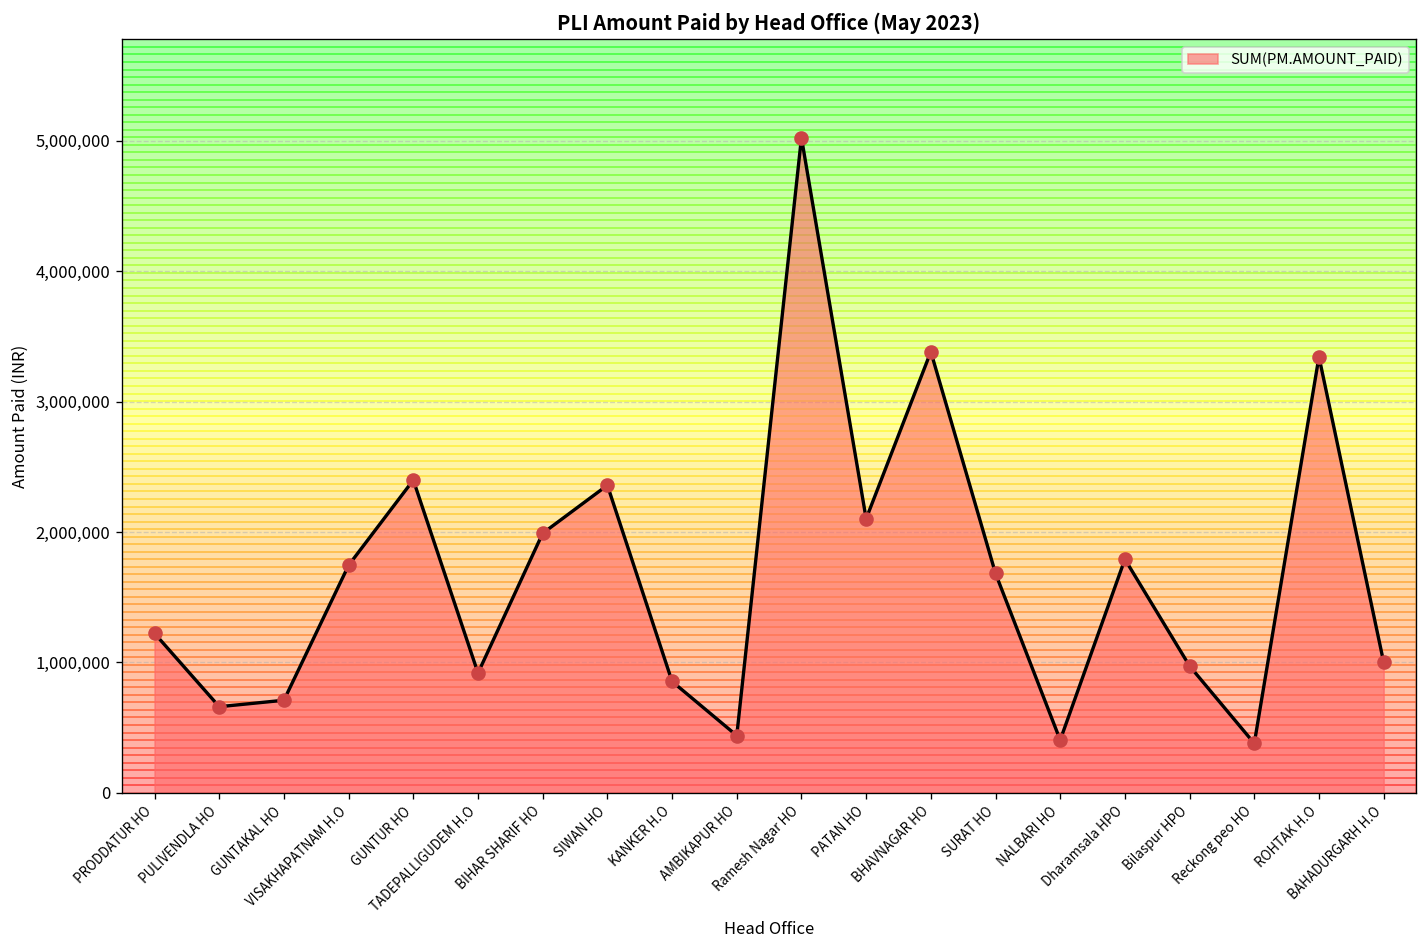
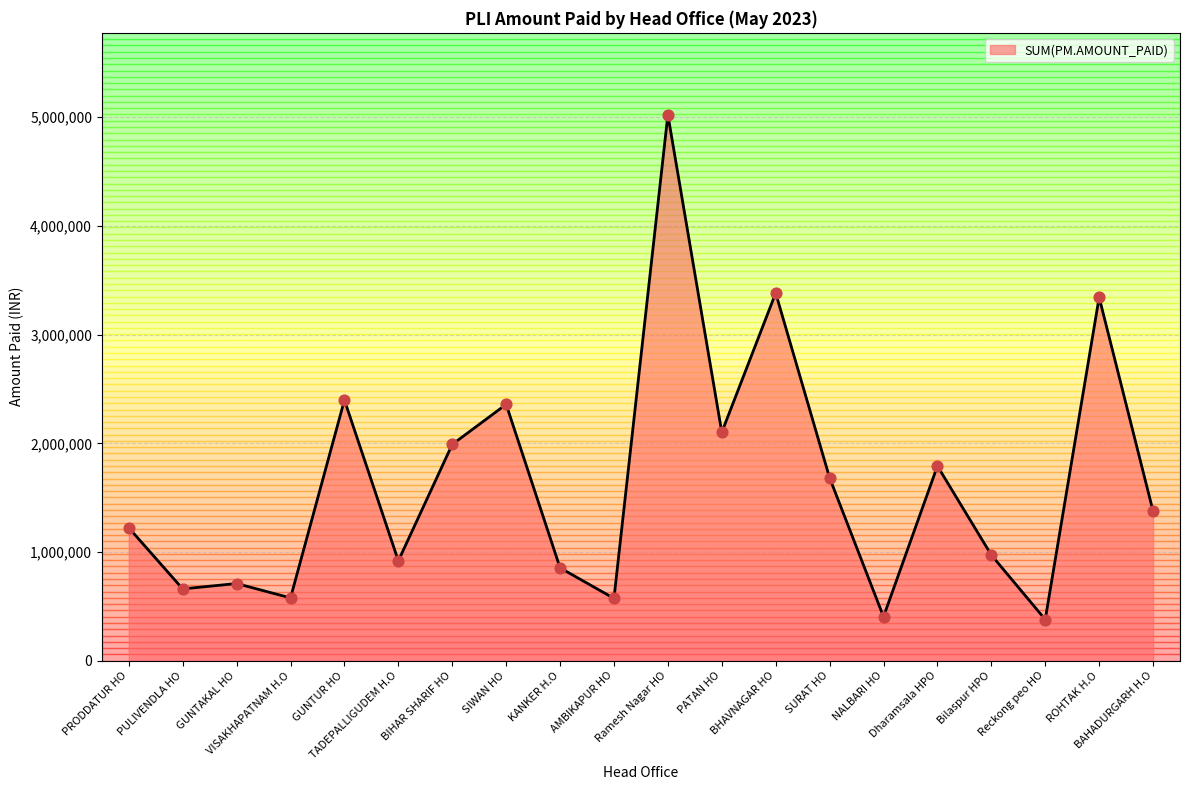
VISAKHAPATNAM H.O: 1,740,000 -> 580,000
AMBIKAPUR HO: 440,000 -> 570,000
BAHADURGARH H.O: 1,000,000 -> 1,380,000
